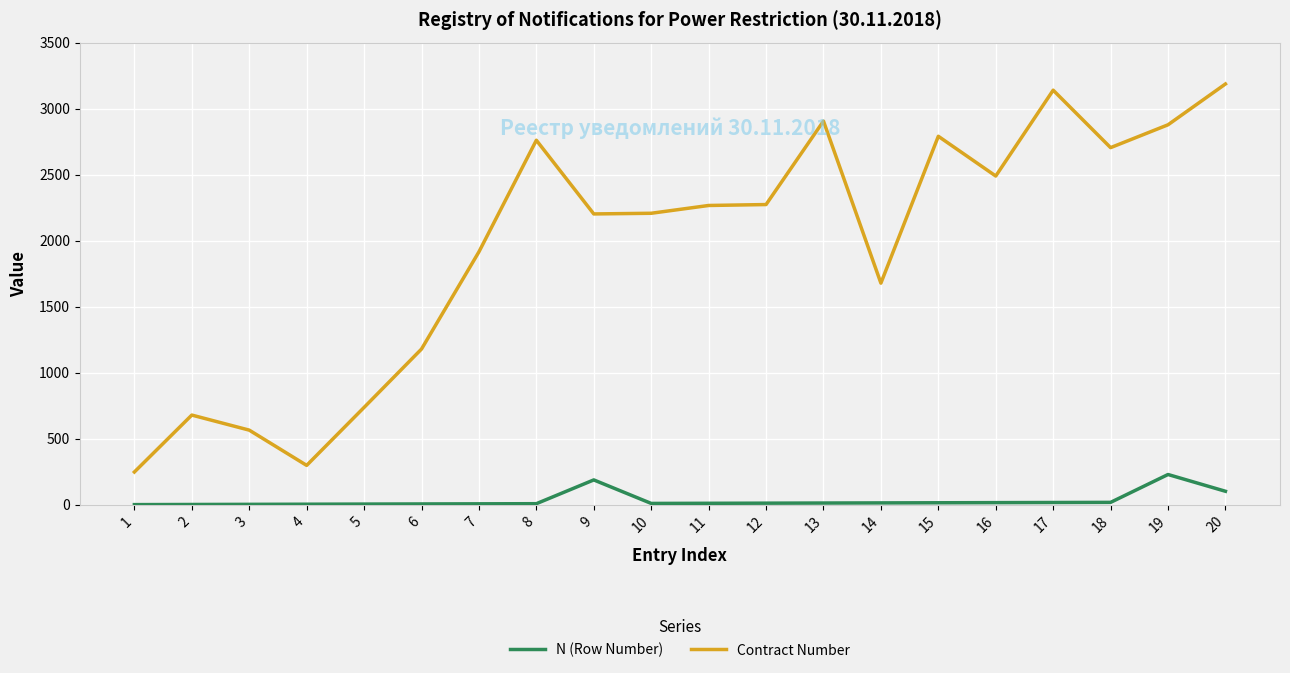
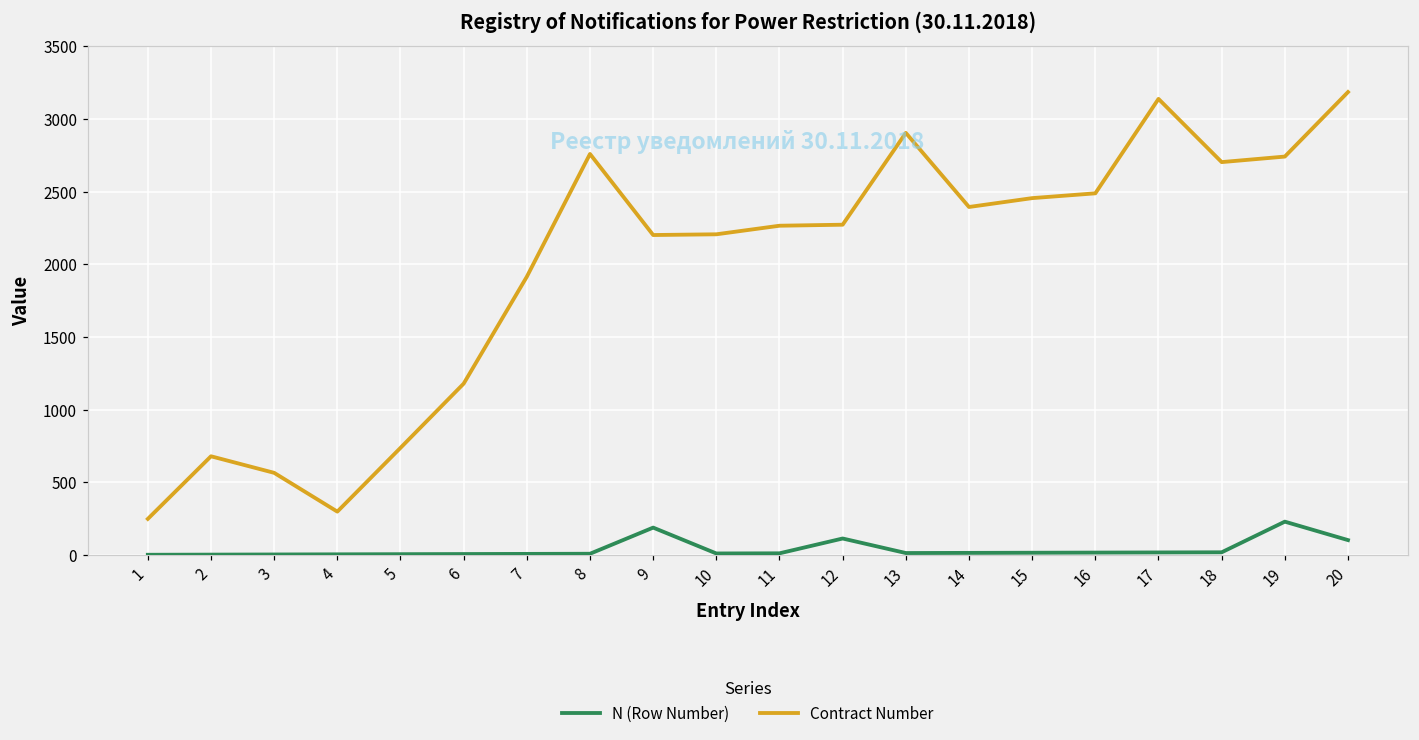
N (Row Number), 12: 10 -> 110
Contract Number, 14: 1680 -> 2400
Contract Number, 15: 2790 -> 2460
Contract Number, 19: 2880 -> 2740
